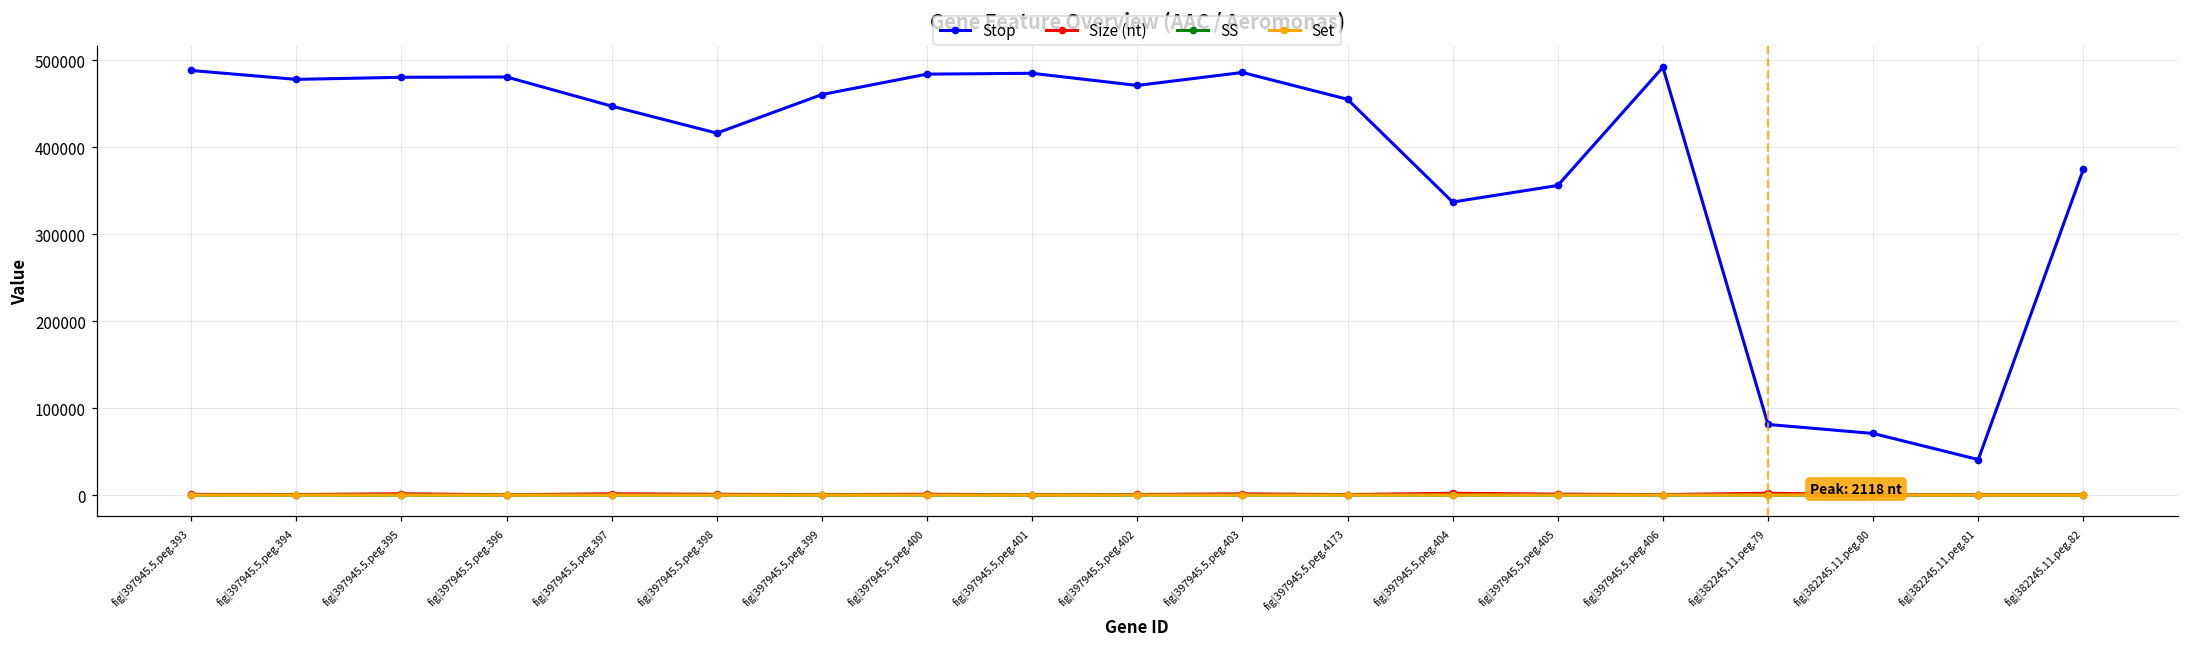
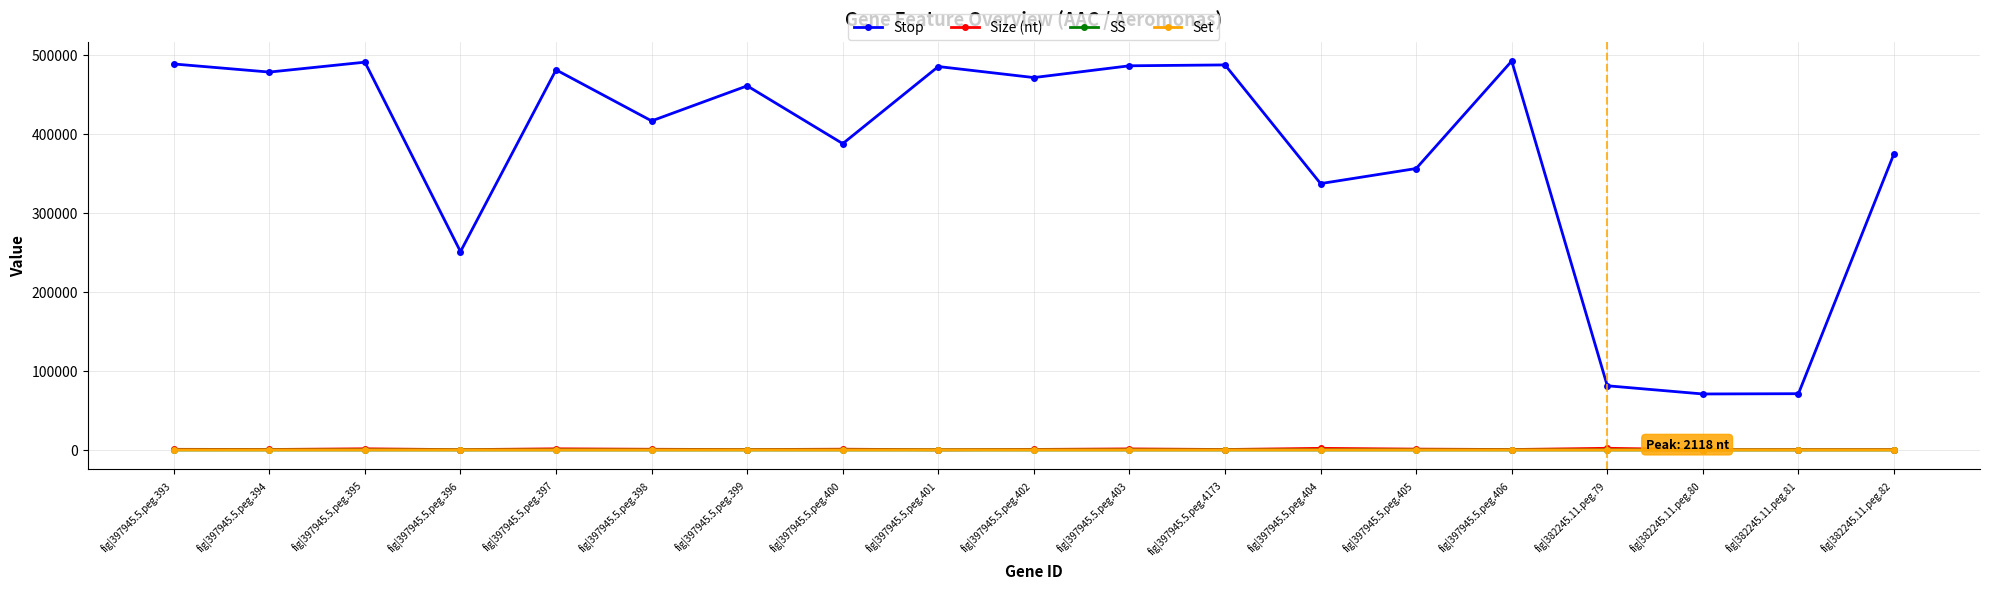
Stop, fig|397945.5.peg.395: 480000 -> 490000
Stop, fig|397945.5.peg.396: 480000 -> 250000
Stop, fig|397945.5.peg.397: 450000 -> 480000
Stop, fig|397945.5.peg.400: 480000 -> 390000
Stop, fig|397945.5.peg.4173: 460000 -> 490000
Stop, fig|382245.11.peg.81: 40000 -> 70000
